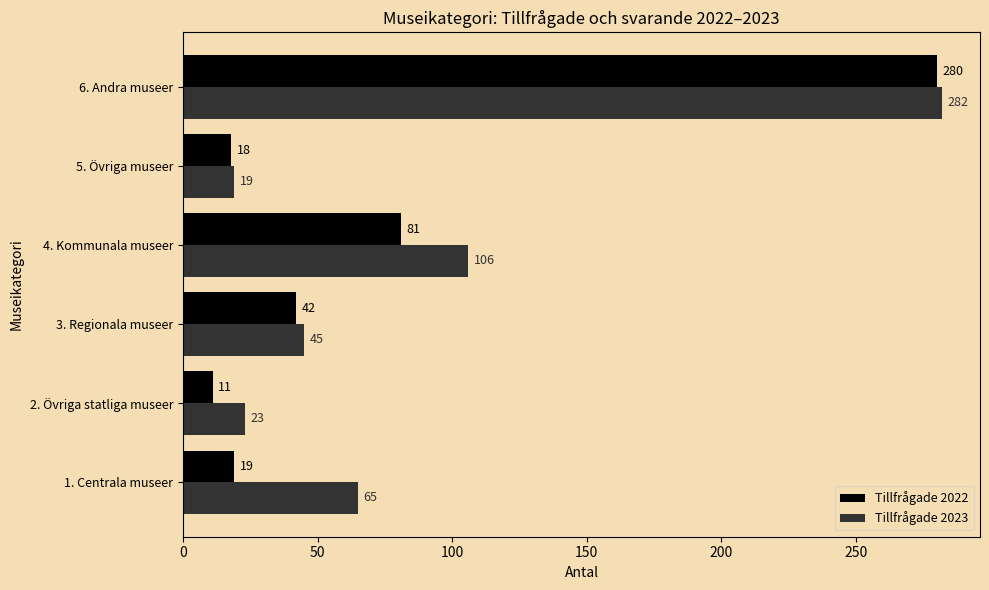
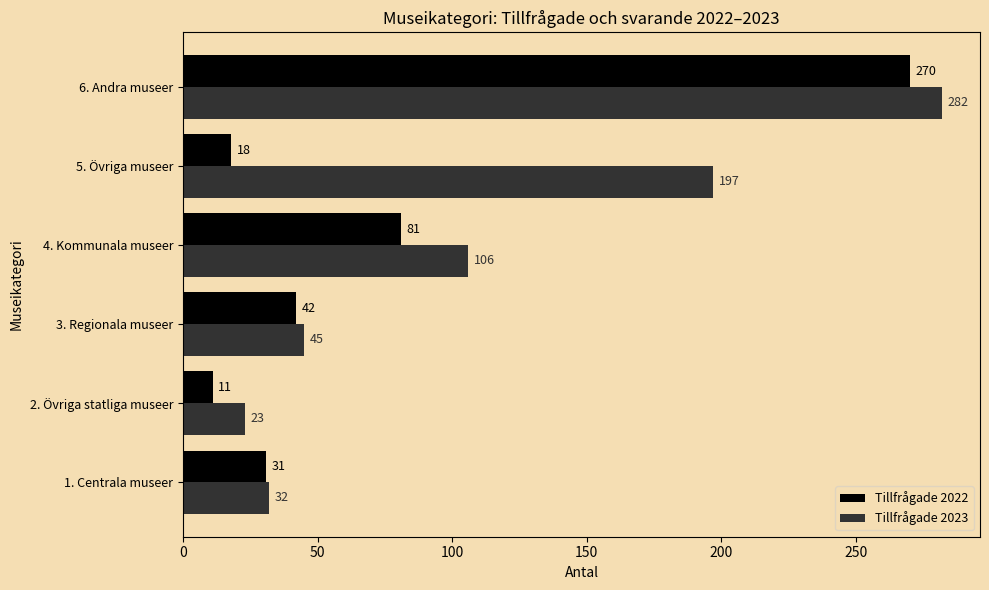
Tillfrågade 2022, 6. Andra museer: 280 -> 270
Tillfrågade 2023, 5. Övriga museer: 19 -> 197
Tillfrågade 2022, 1. Centrala museer: 19 -> 31
Tillfrågade 2023, 1. Centrala museer: 65 -> 32
